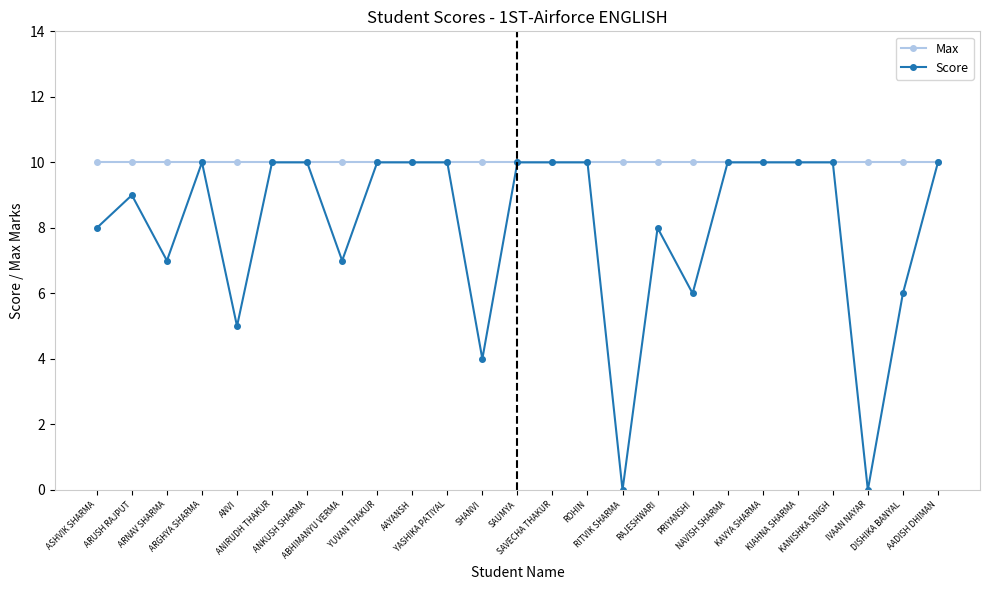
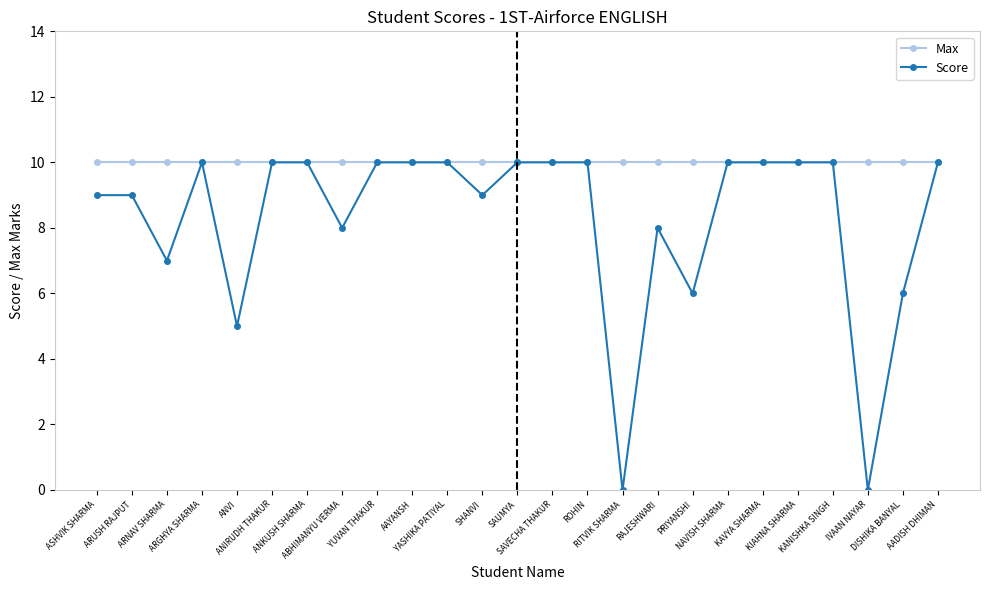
Score, ASHVIK SHARMA: 8 -> 9
Score, ABHIMANYU VERMA: 7 -> 8
Score, SHANVI: 4 -> 9
